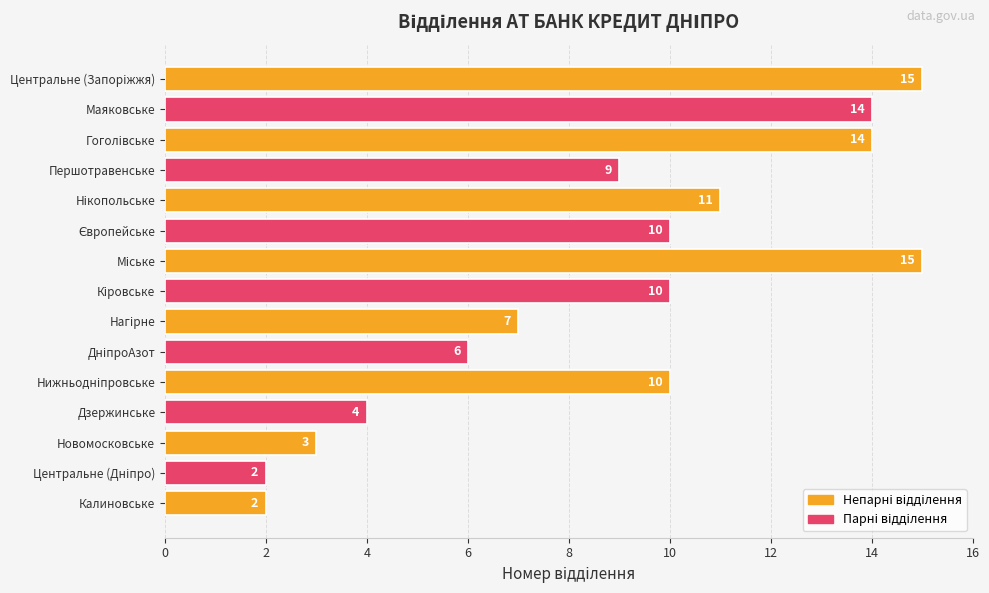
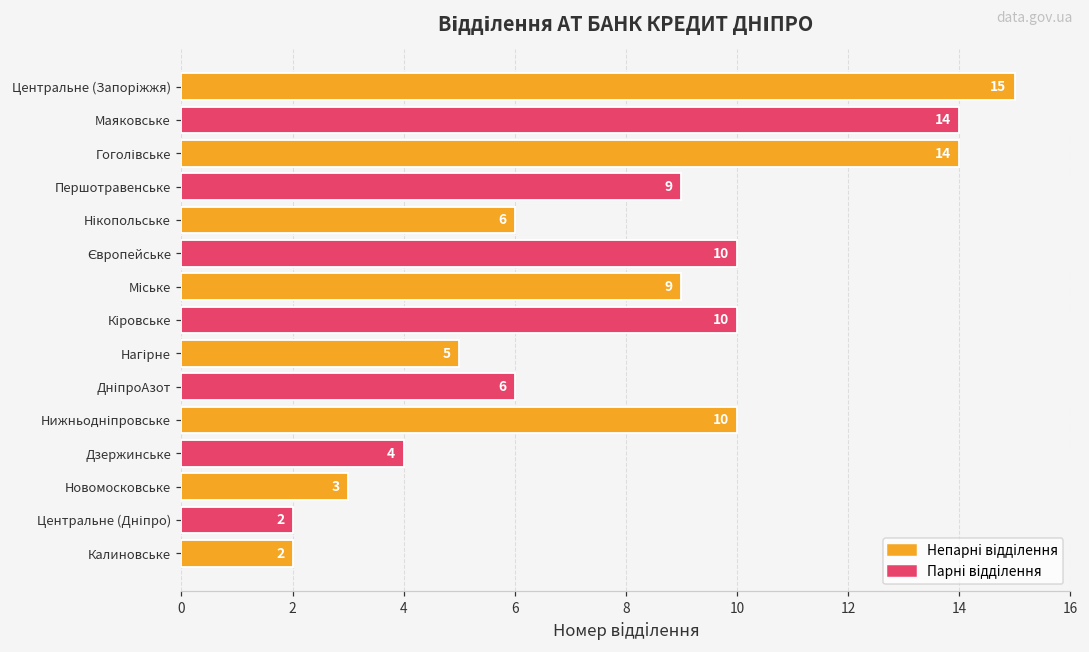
Нікопольське: 11 -> 6
Міське: 15 -> 9
Нагірне: 7 -> 5
